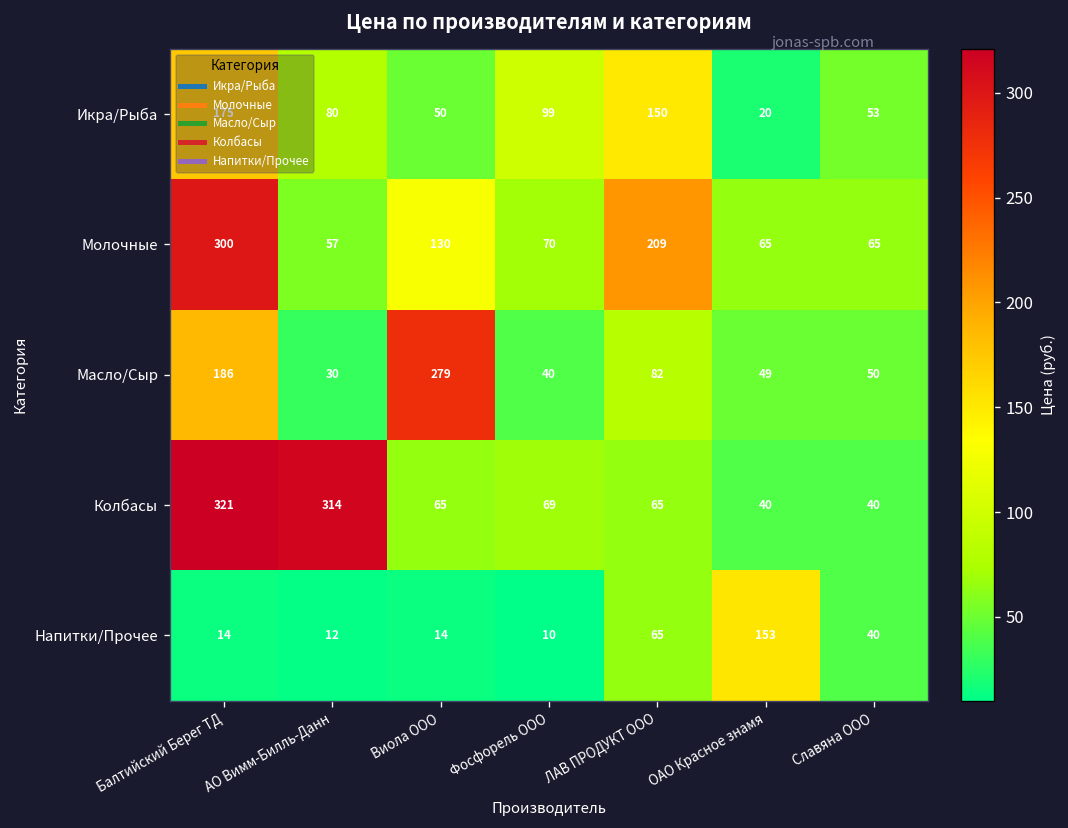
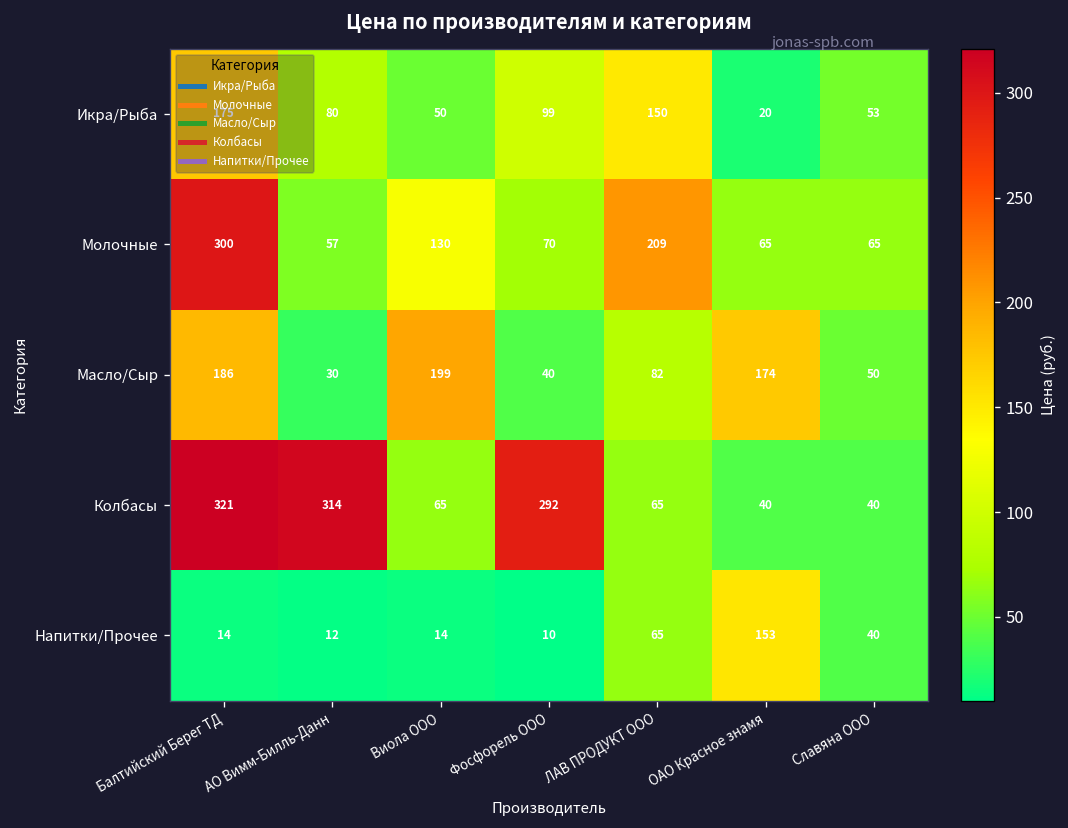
Масло/Сыр, Виола ООО: 279 -> 199
Масло/Сыр, ОАО Красное знамя: 49 -> 174
Колбасы, Фосфорель ООО: 69 -> 292
